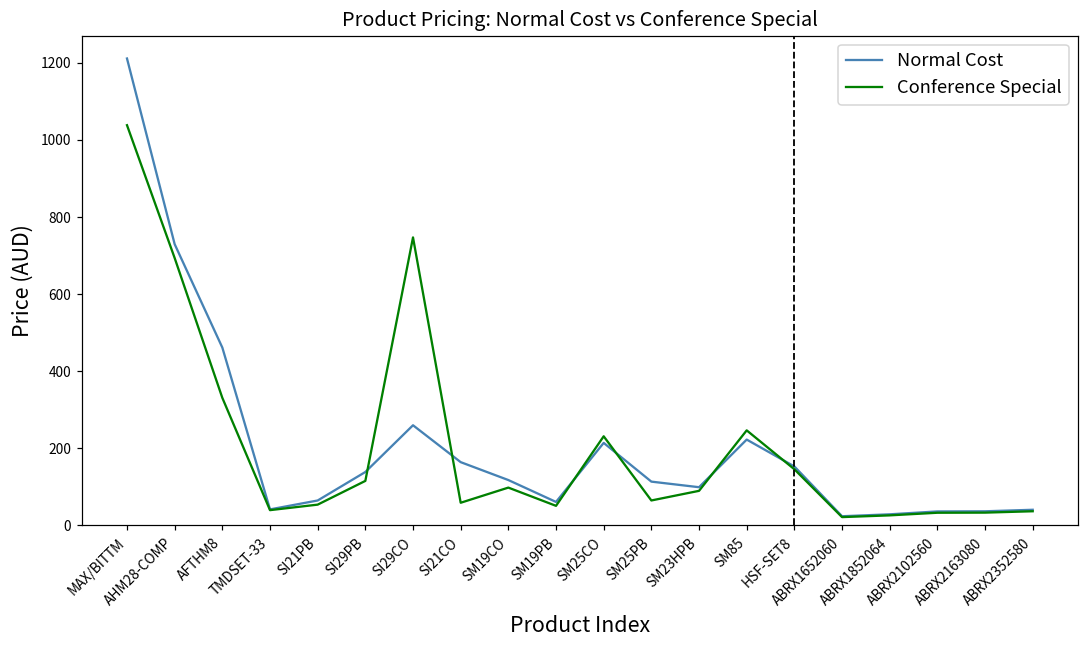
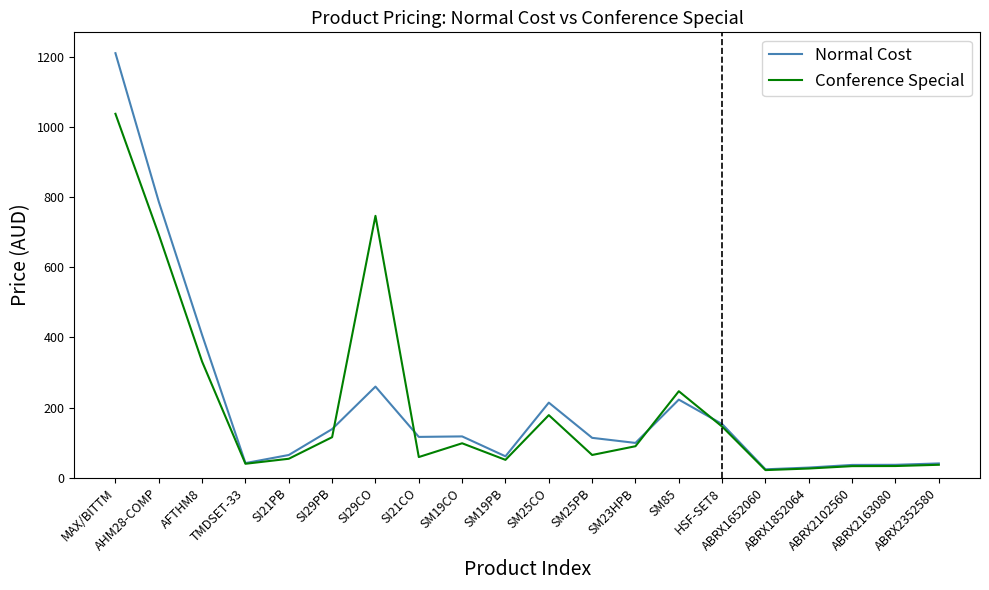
Normal Cost, AHM28-COMP: 730 -> 790
Normal Cost, AFTHM8: 460 -> 410
Normal Cost, SI21CO: 160 -> 120
Conference Special, SM25CO: 230 -> 180
